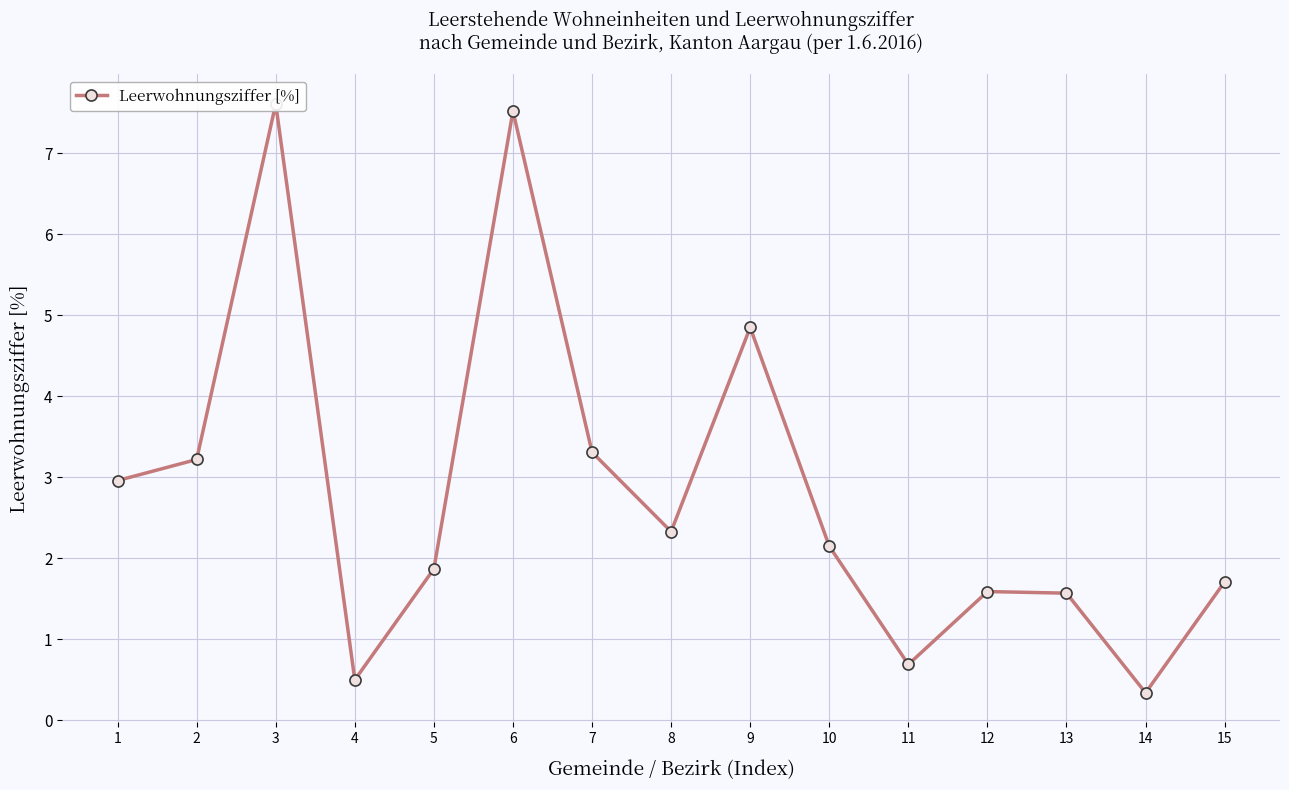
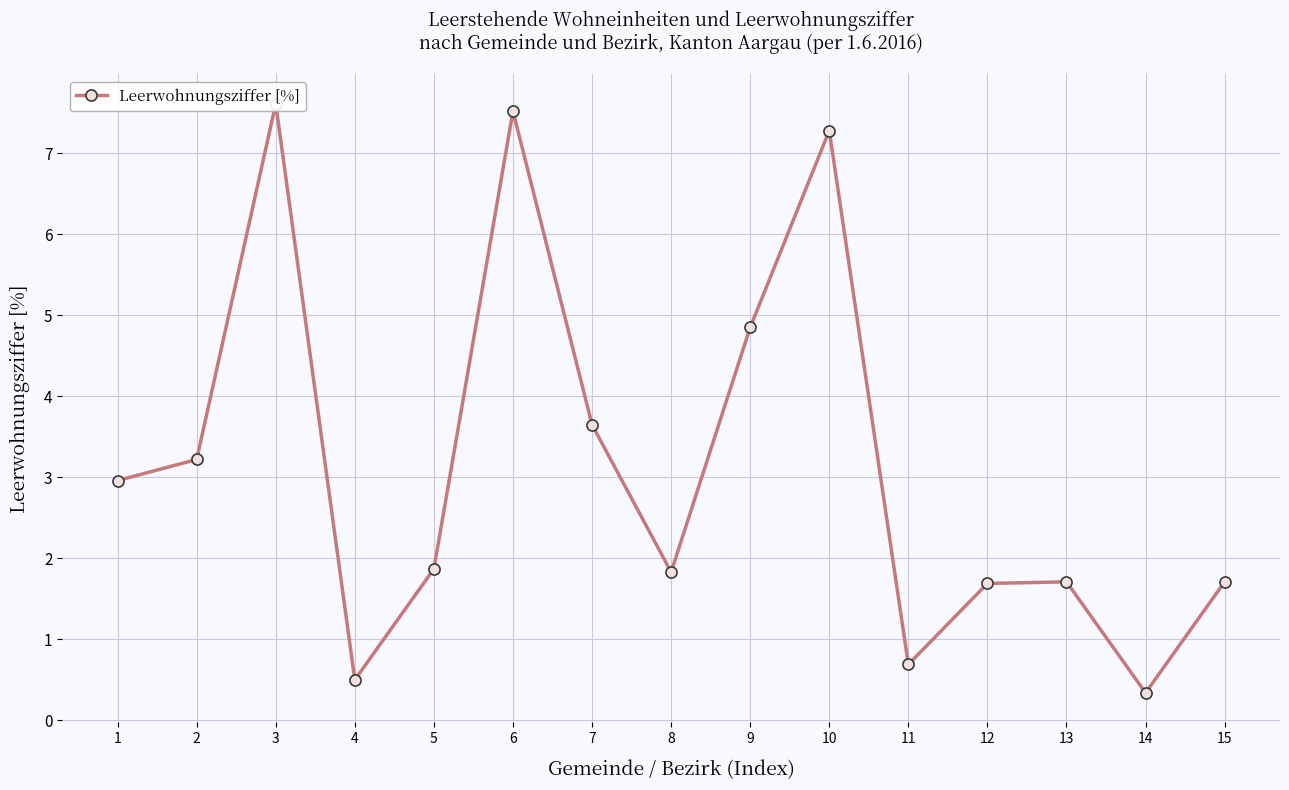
7: 3.3 -> 3.7
8: 2.3 -> 1.8
10: 2.2 -> 7.3
12: 1.6 -> 1.7
13: 1.6 -> 1.7
